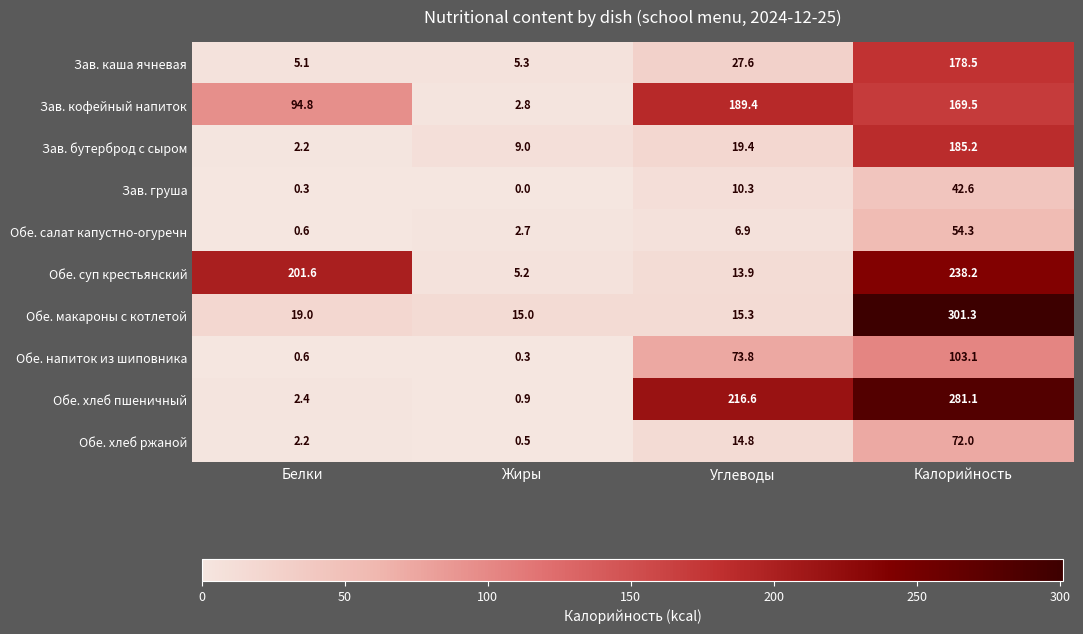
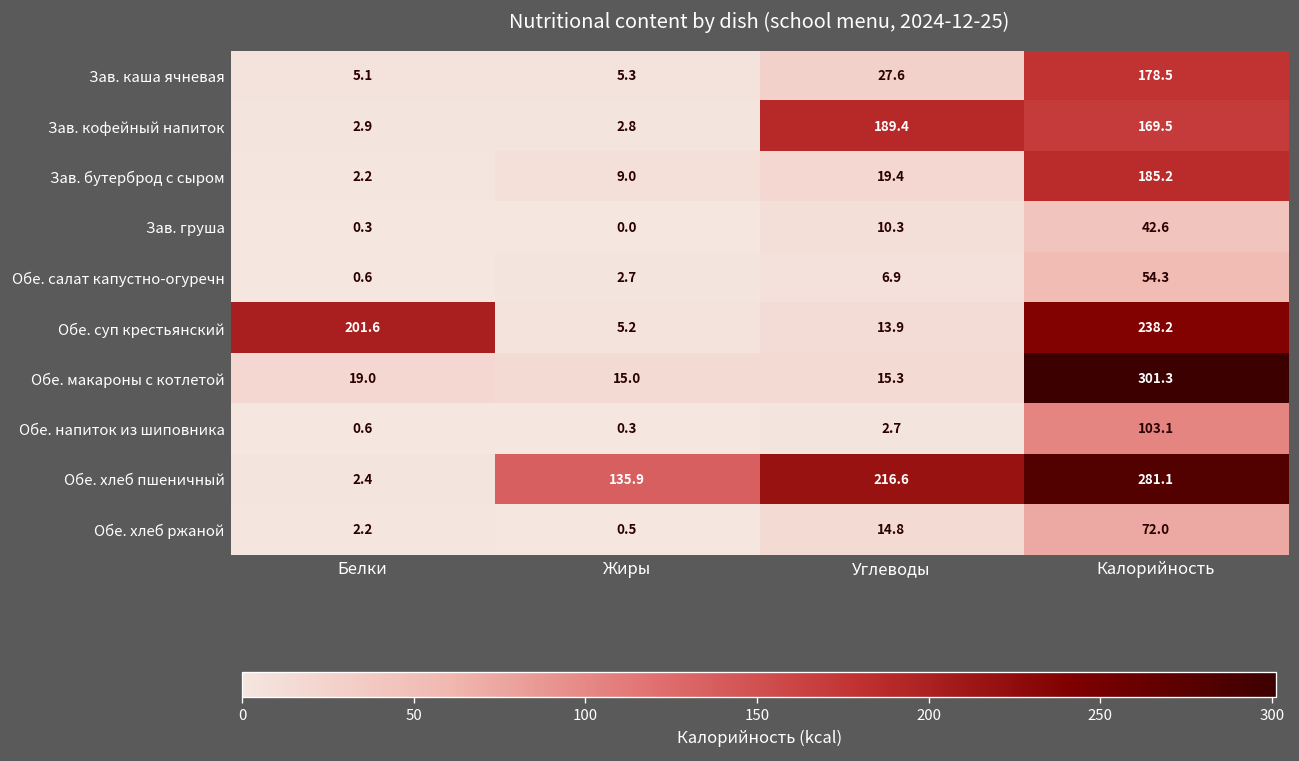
Зав. кофейный напиток, Белки: 94.8 -> 2.9
Обе. напиток из шиповника, Углеводы: 73.8 -> 2.7
Обе. хлеб пшеничный, Жиры: 0.9 -> 135.9
